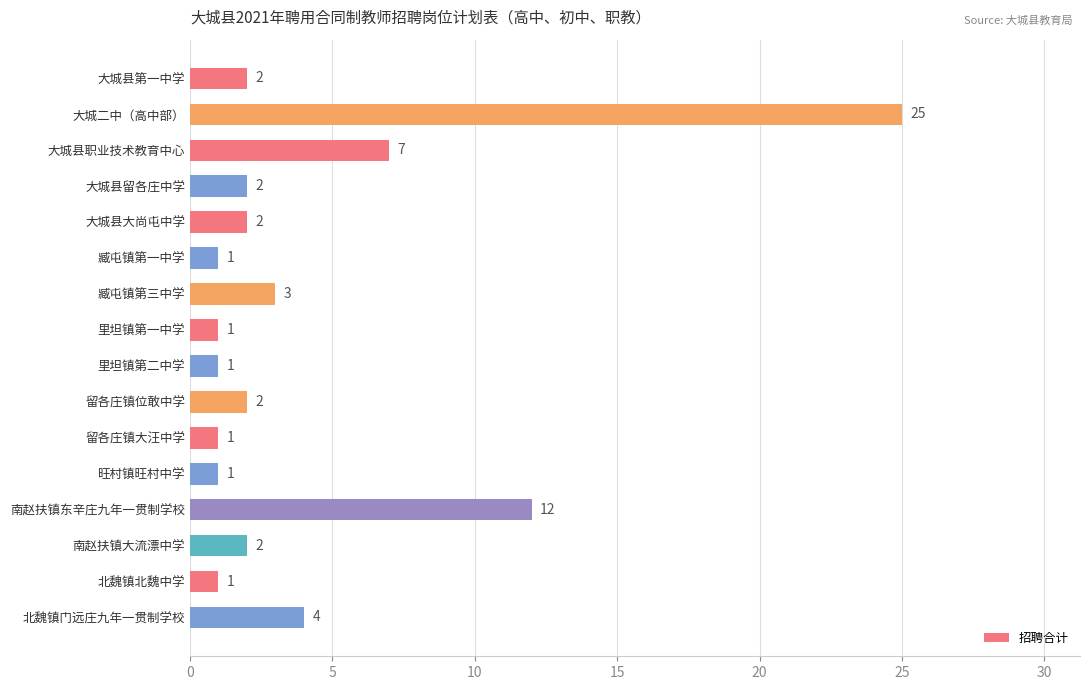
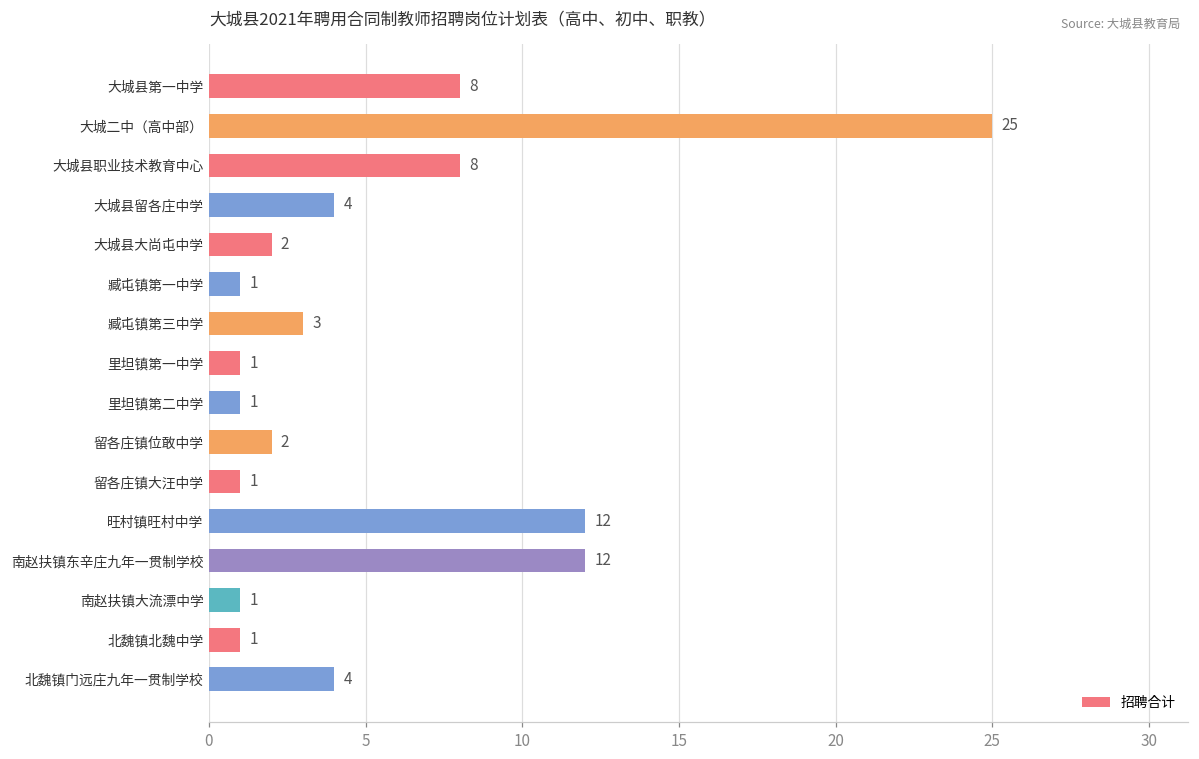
大城县第一中学: 2 -> 8
大城县职业技术教育中心: 7 -> 8
大城县留各庄中学: 2 -> 4
旺村镇旺村中学: 1 -> 12
南赵扶镇大流漂中学: 2 -> 1
